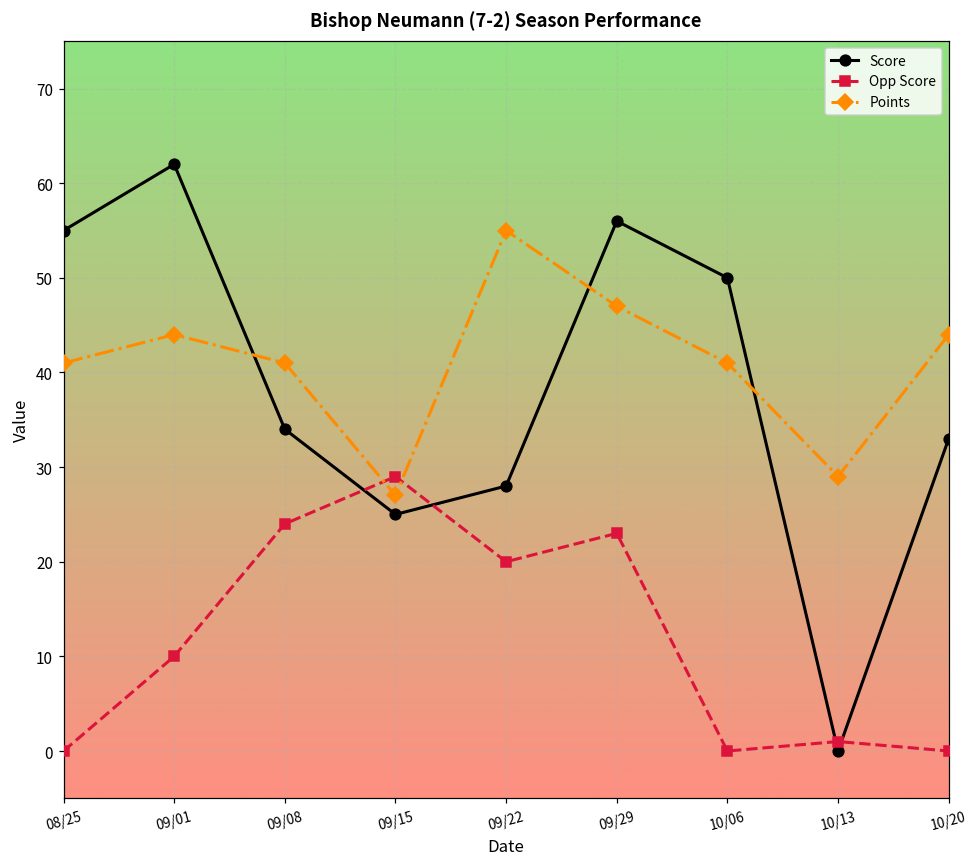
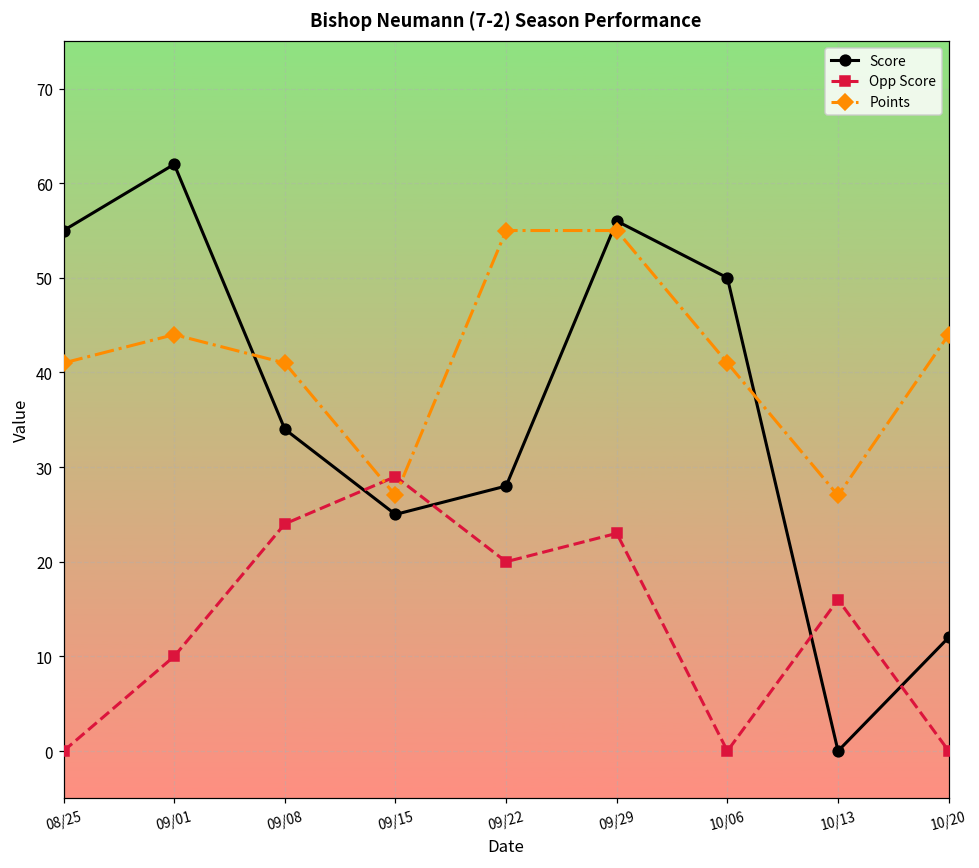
Points, 09/29: 47 -> 55
Opp Score, 10/13: 1 -> 16
Points, 10/13: 29 -> 27
Score, 10/20: 33 -> 12
